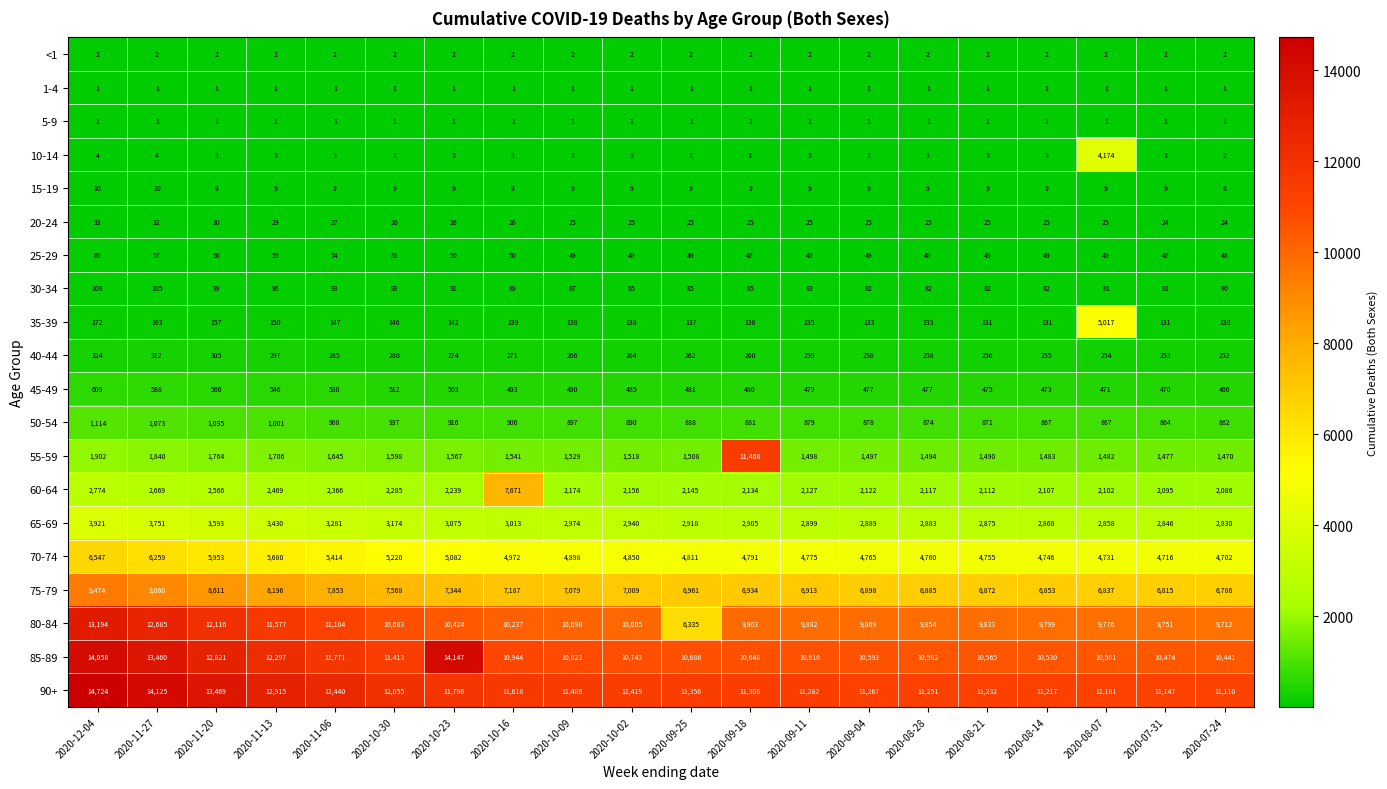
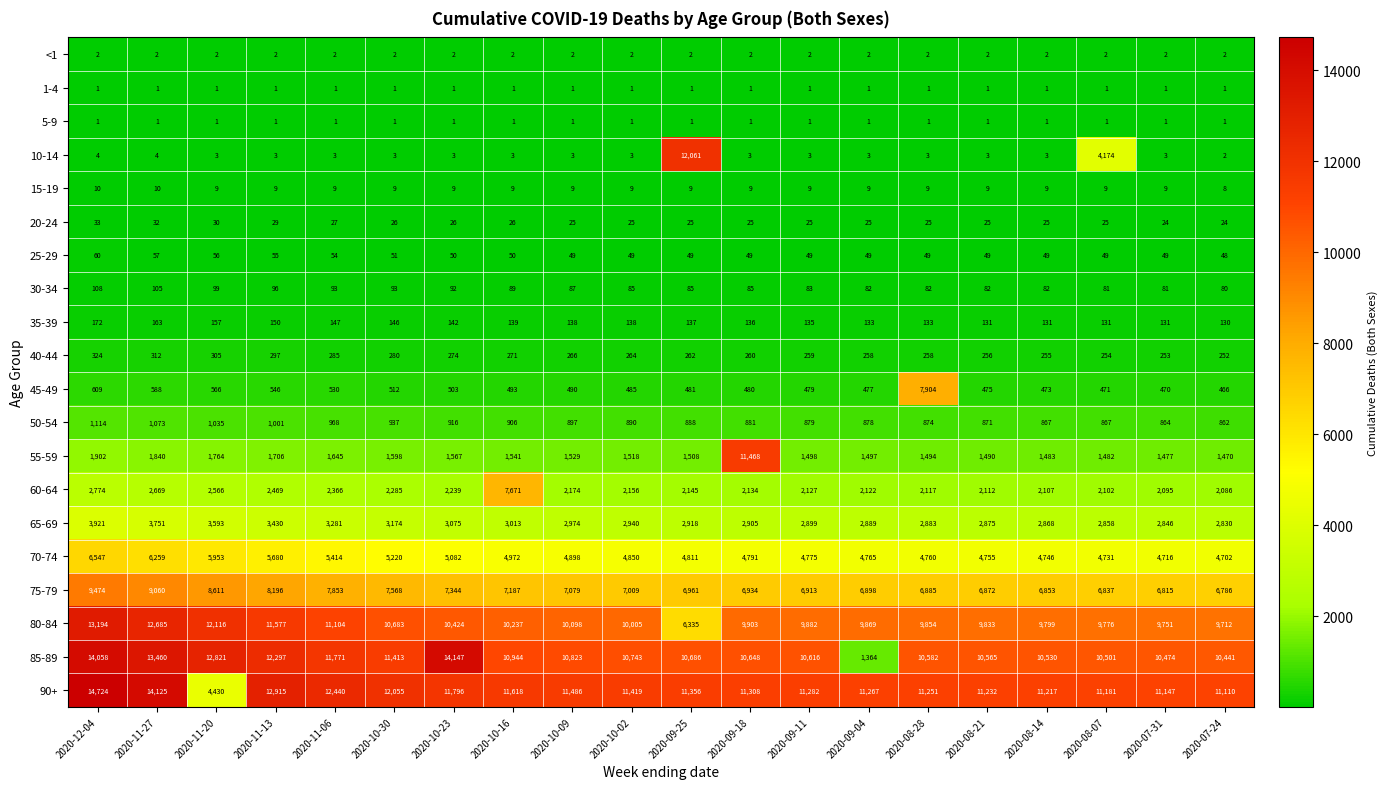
10-14, 2020-09-25: 3 -> 12,061
35-39, 2020-08-07: 5,017 -> 131
45-49, 2020-08-28: 477 -> 7,904
85-89, 2020-09-04: 10,593 -> 1,364
90+, 2020-11-20: 13,469 -> 4,430
